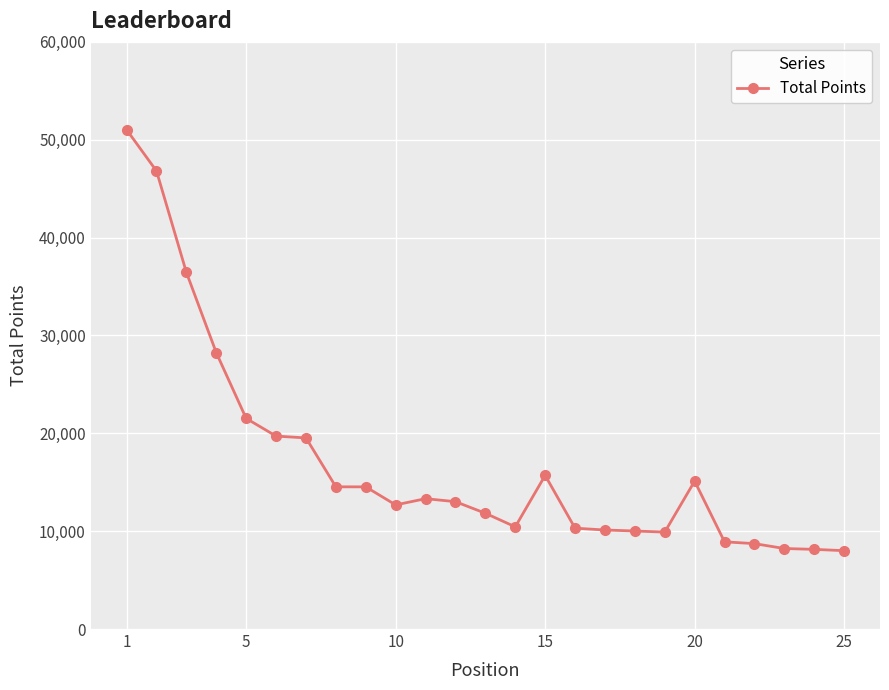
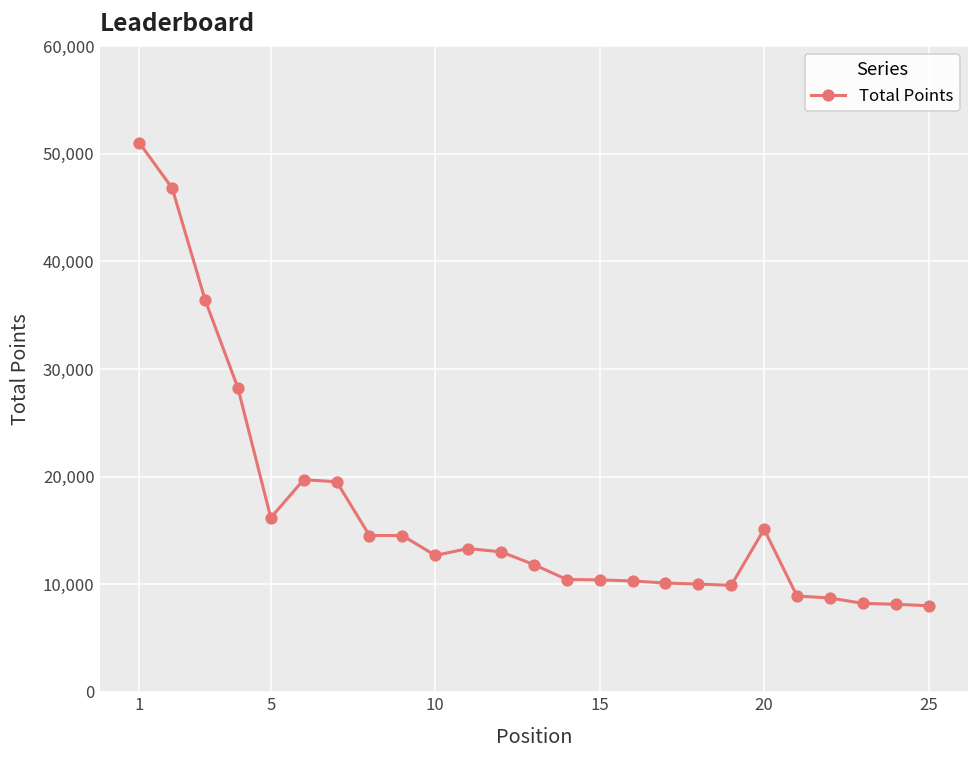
5: 22,000 -> 16,000
15: 16,000 -> 10,000
